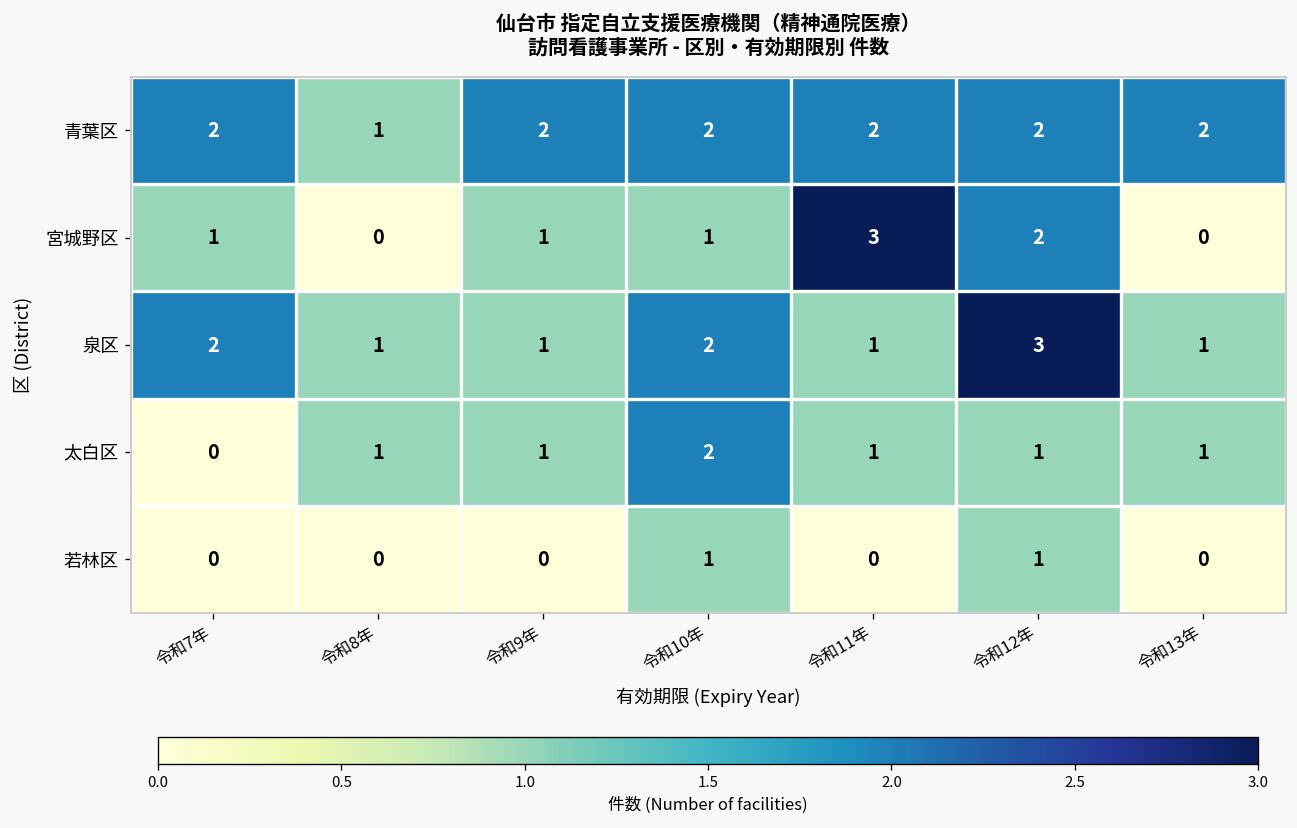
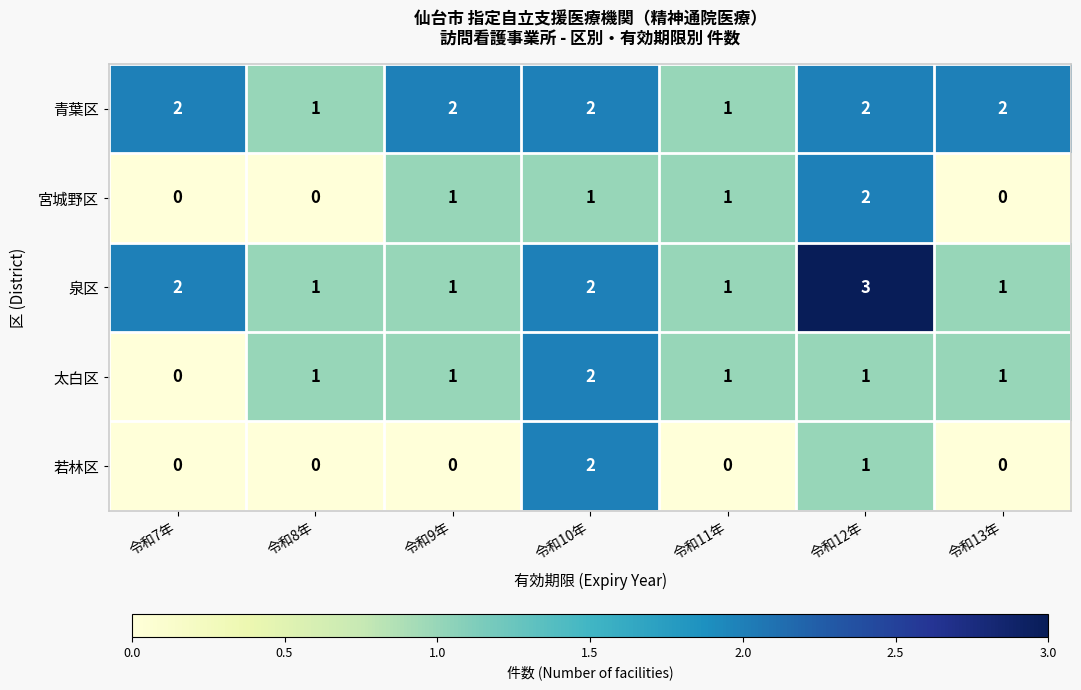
青葉区, 令和11年: 2 -> 1
宮城野区, 令和7年: 1 -> 0
宮城野区, 令和11年: 3 -> 1
若林区, 令和10年: 1 -> 2
